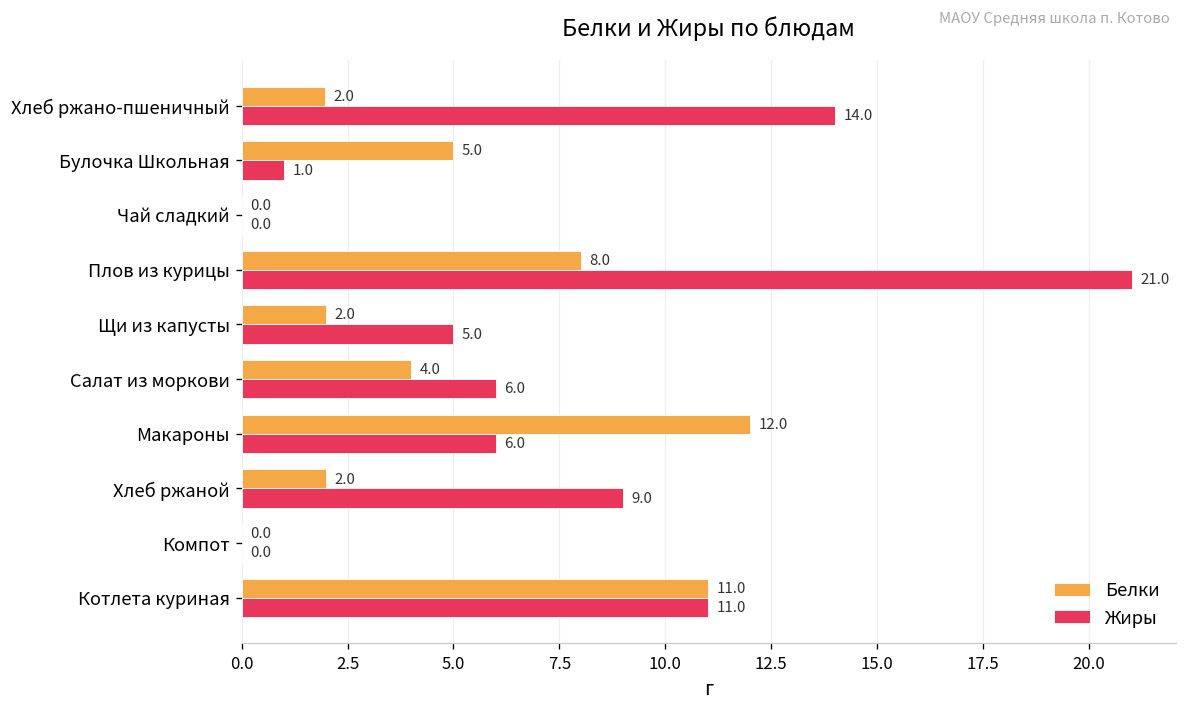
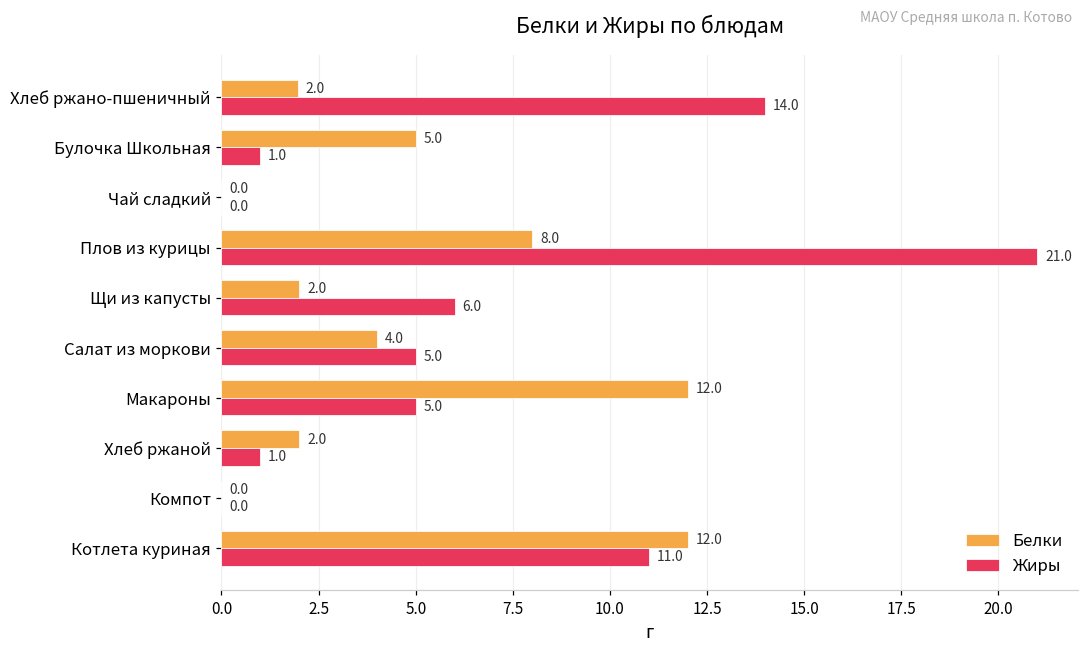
Жиры, Щи из капусты: 5.0 -> 6.0
Жиры, Салат из моркови: 6.0 -> 5.0
Жиры, Макароны: 6.0 -> 5.0
Жиры, Хлеб ржаной: 9.0 -> 1.0
Белки, Котлета куриная: 11.0 -> 12.0
